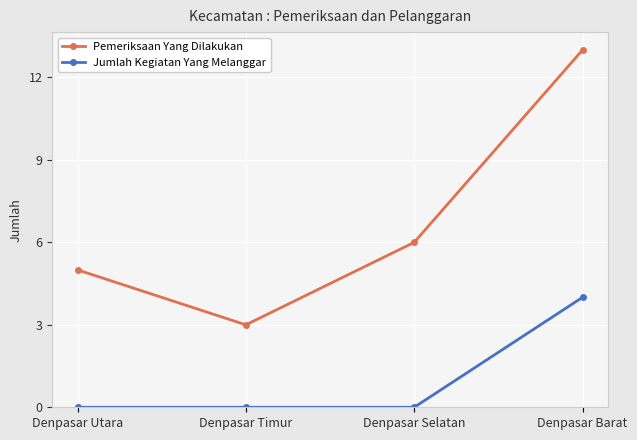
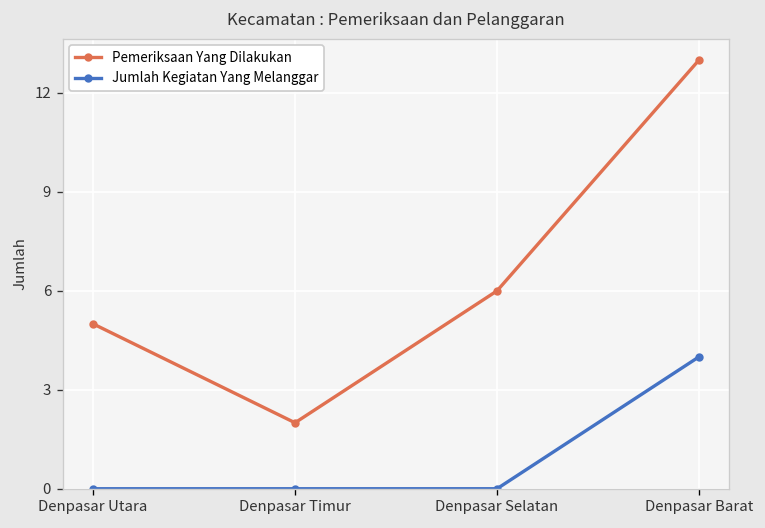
Pemeriksaan Yang Dilakukan, Denpasar Timur: 3 -> 2
